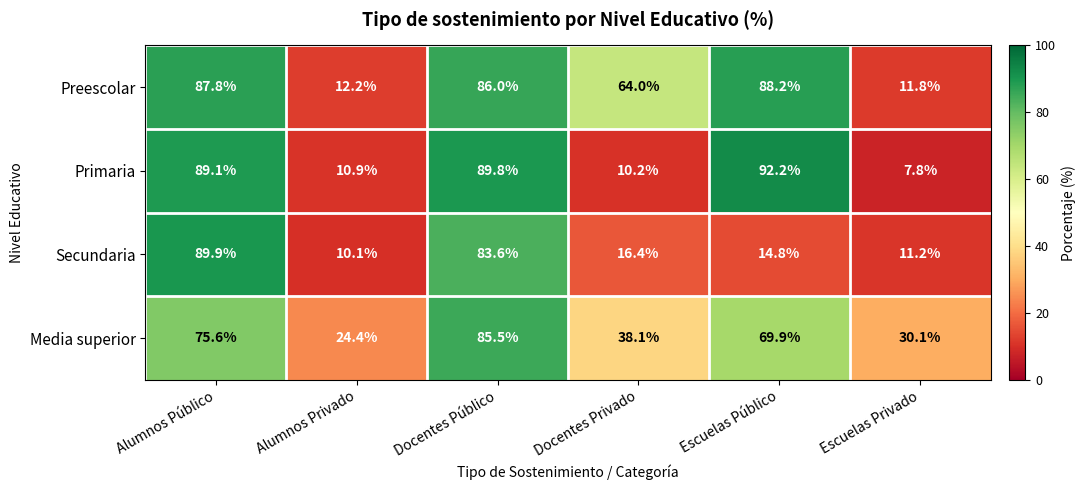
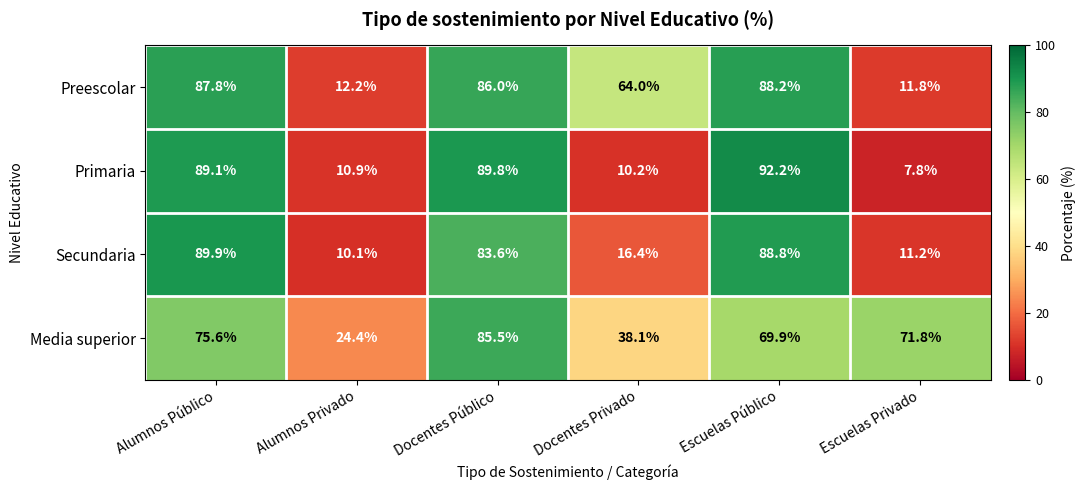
Secundaria, Escuelas Público: 14.8% -> 88.8%
Media superior, Escuelas Privado: 30.1% -> 71.8%
